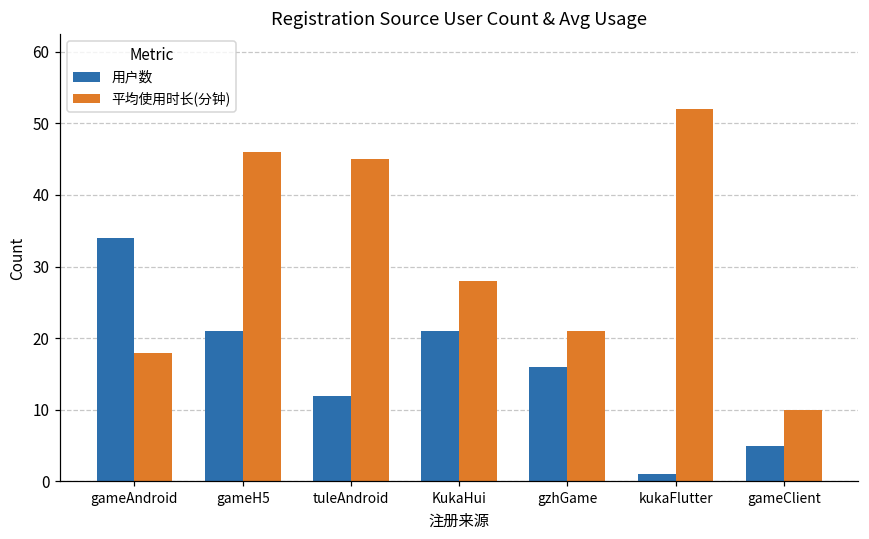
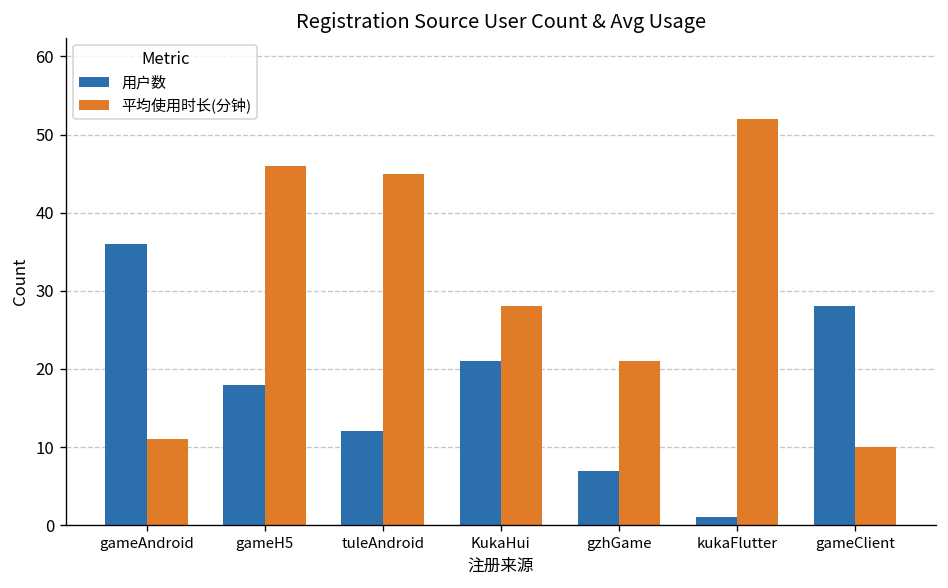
用户数, gameAndroid: 34 -> 36
平均使用时长(分钟), gameAndroid: 18 -> 11
用户数, gameH5: 21 -> 18
用户数, gzhGame: 16 -> 7
用户数, gameClient: 5 -> 28
